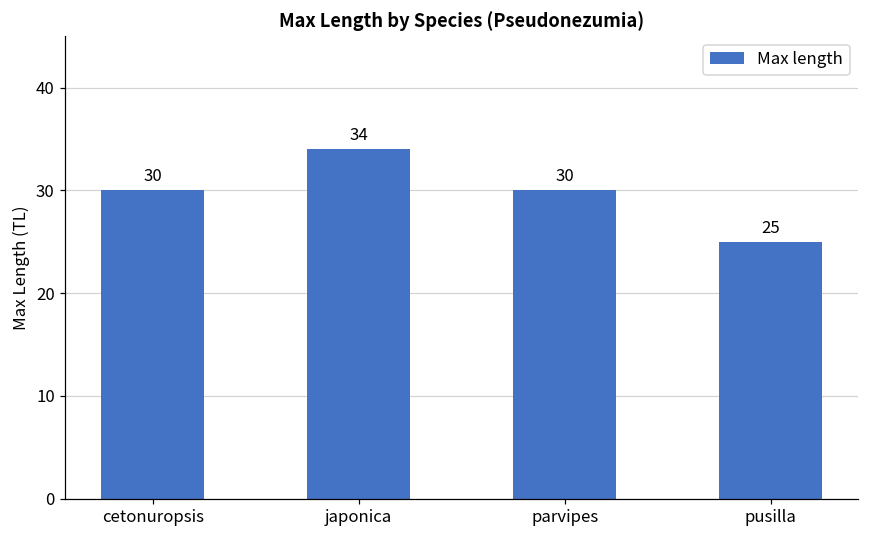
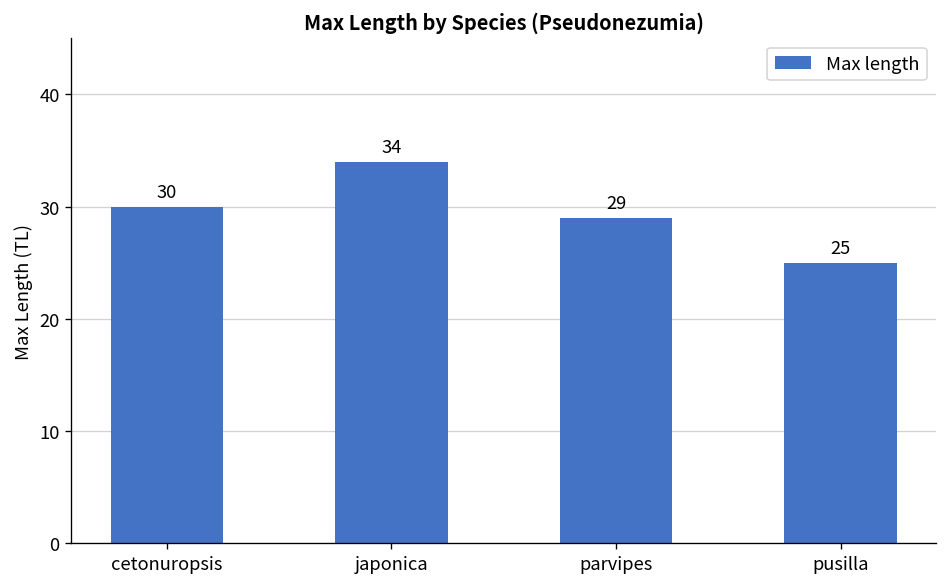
parvipes: 30 -> 29
